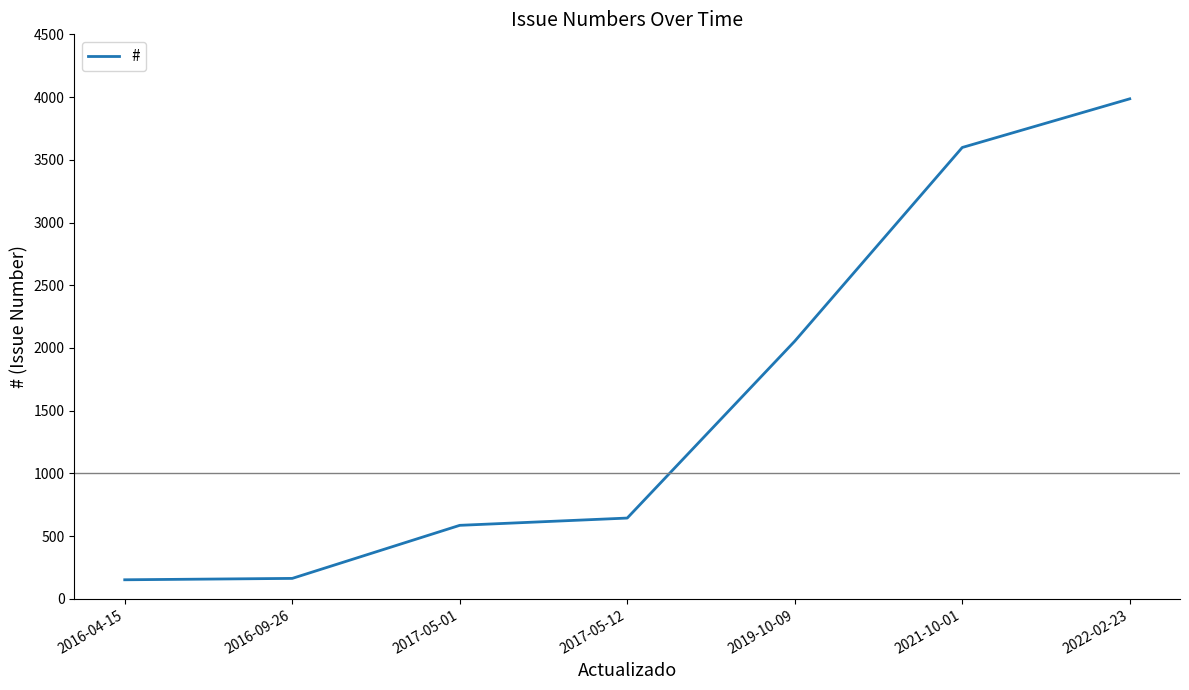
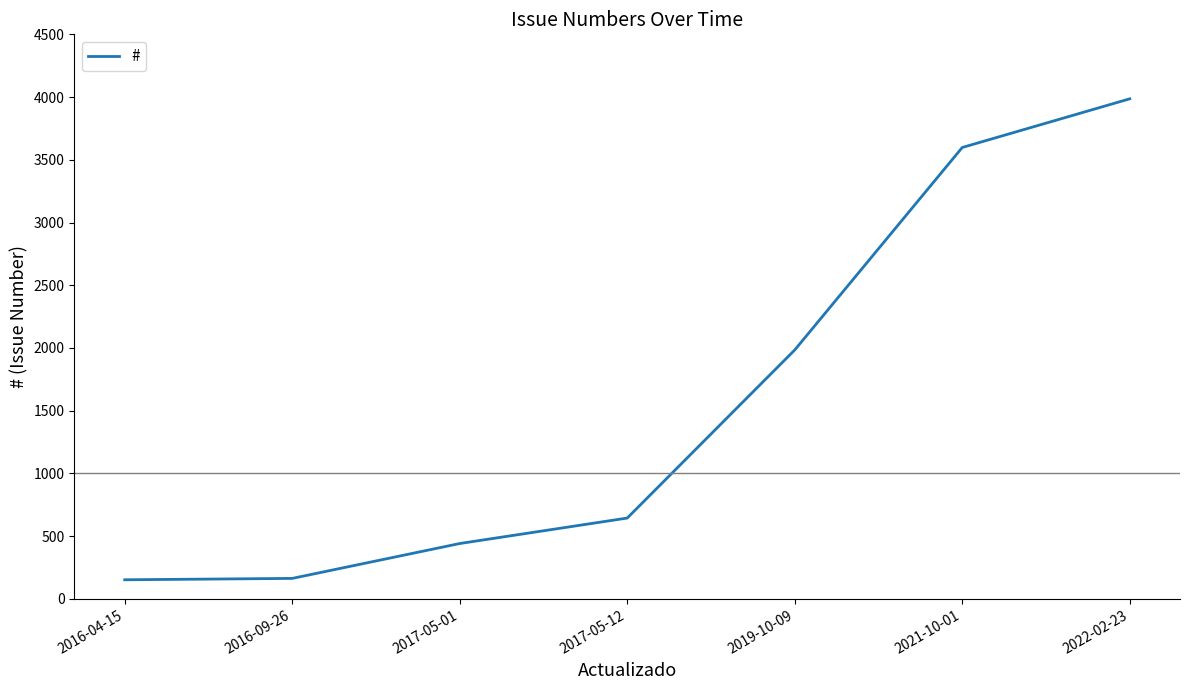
2017-05-01: 590 -> 440
2019-10-09: 2050 -> 1980
